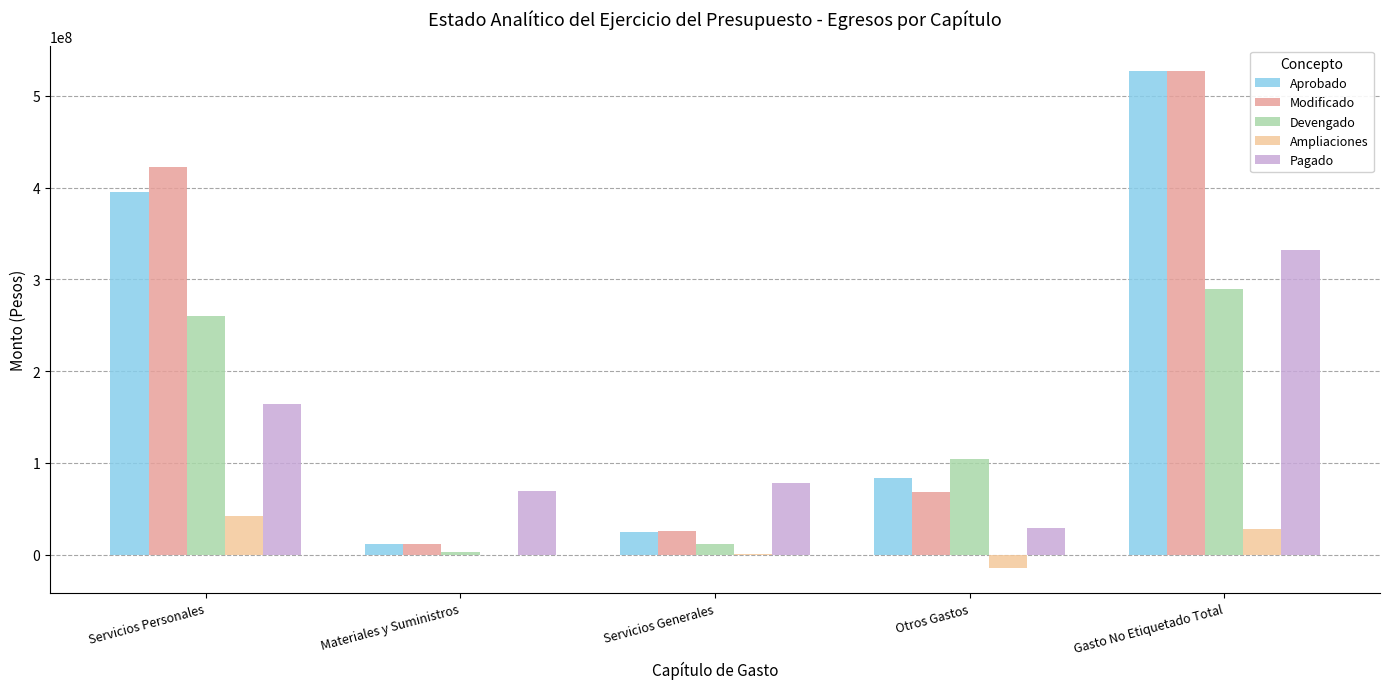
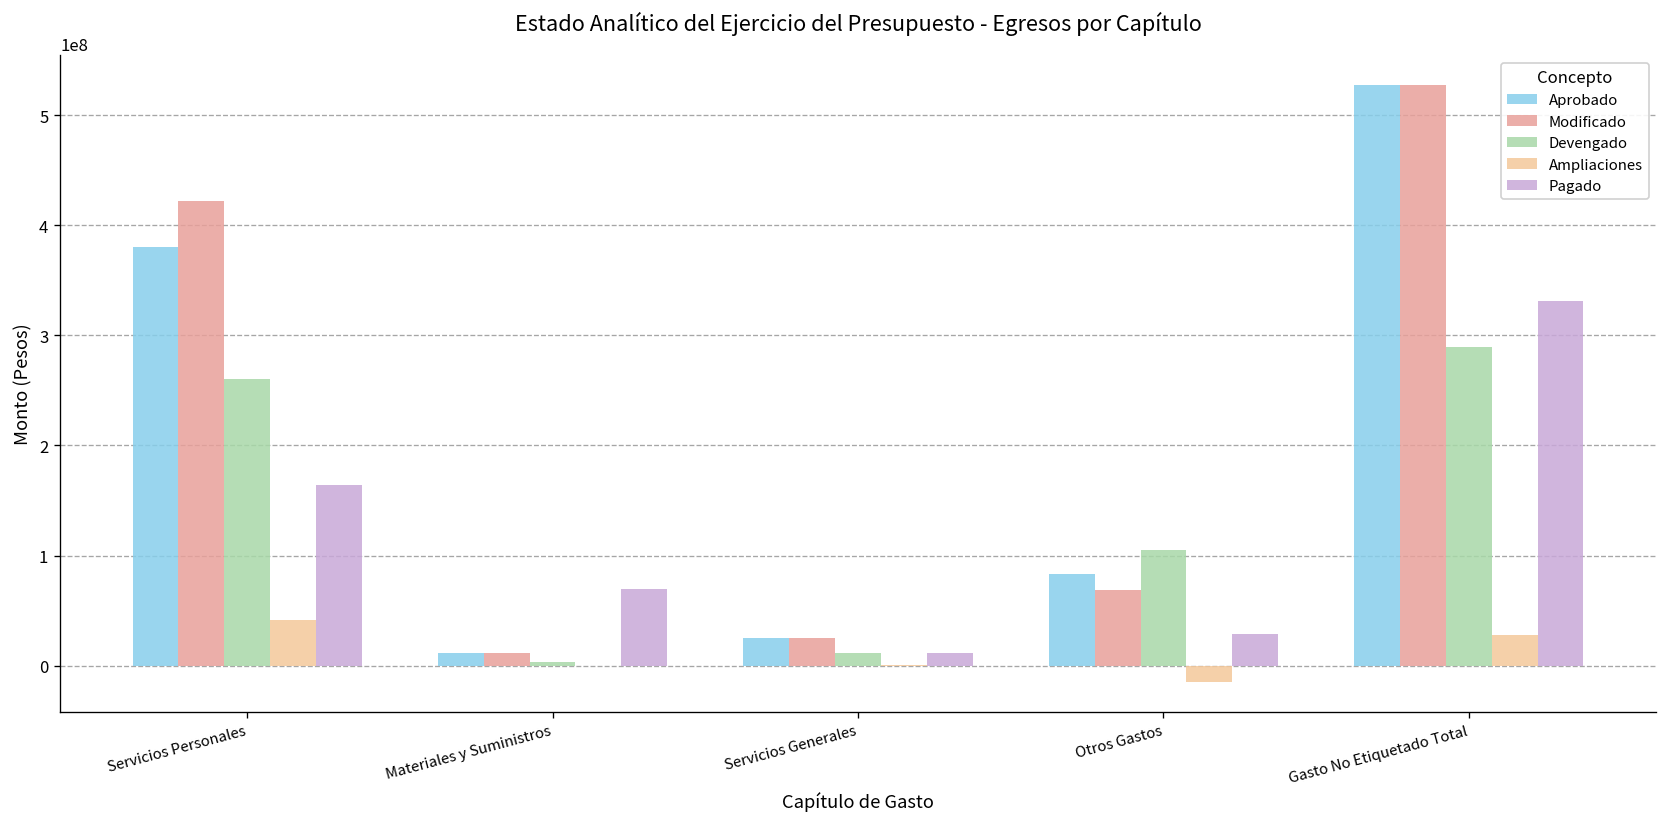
Aprobado, Servicios Personales: 390000000 -> 380000000
Pagado, Servicios Generales: 80000000 -> 10000000
